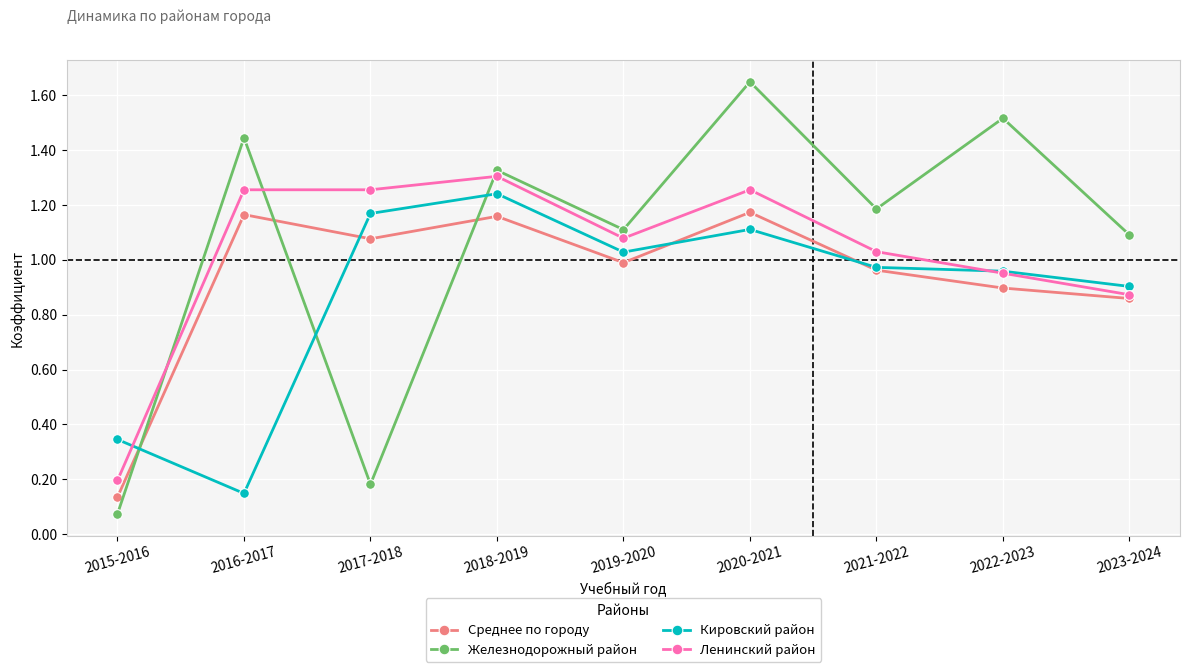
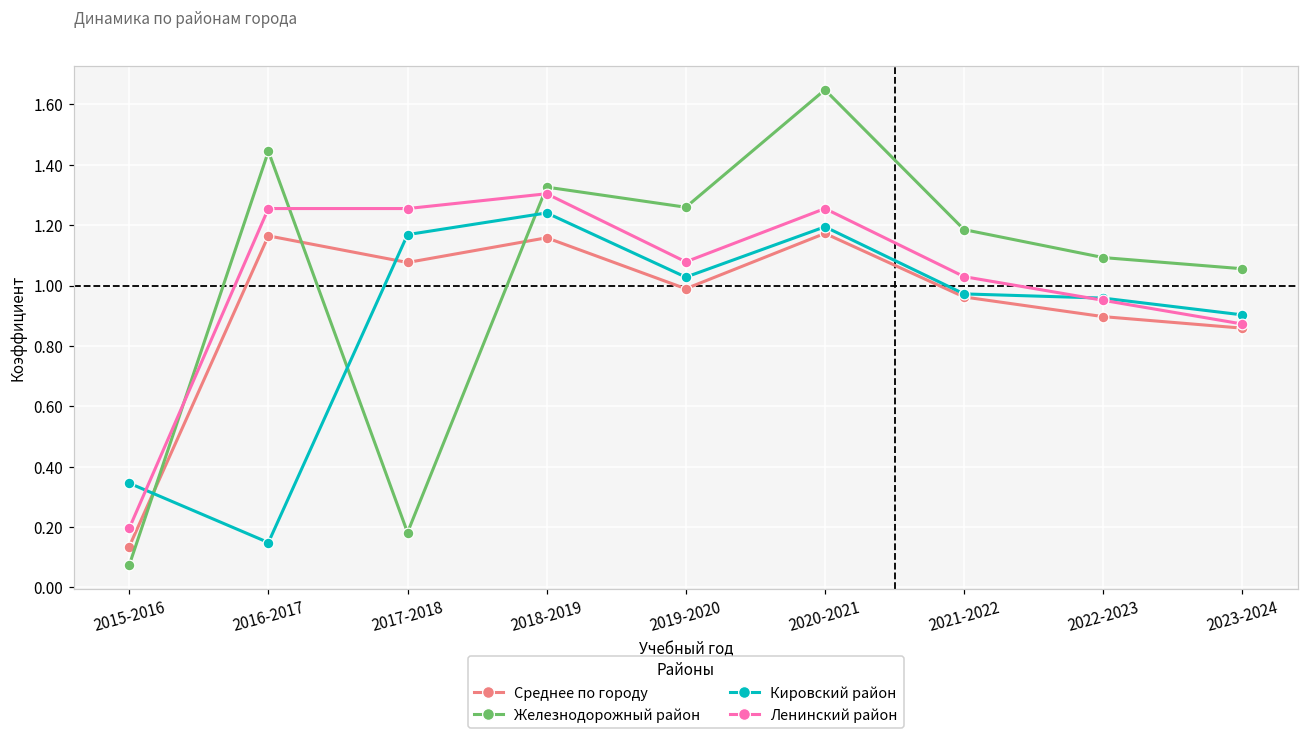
Железнодорожный район, 2019-2020: 1.11 -> 1.26
Кировский район, 2020-2021: 1.11 -> 1.19
Железнодорожный район, 2022-2023: 1.52 -> 1.09
Железнодорожный район, 2023-2024: 1.09 -> 1.06
